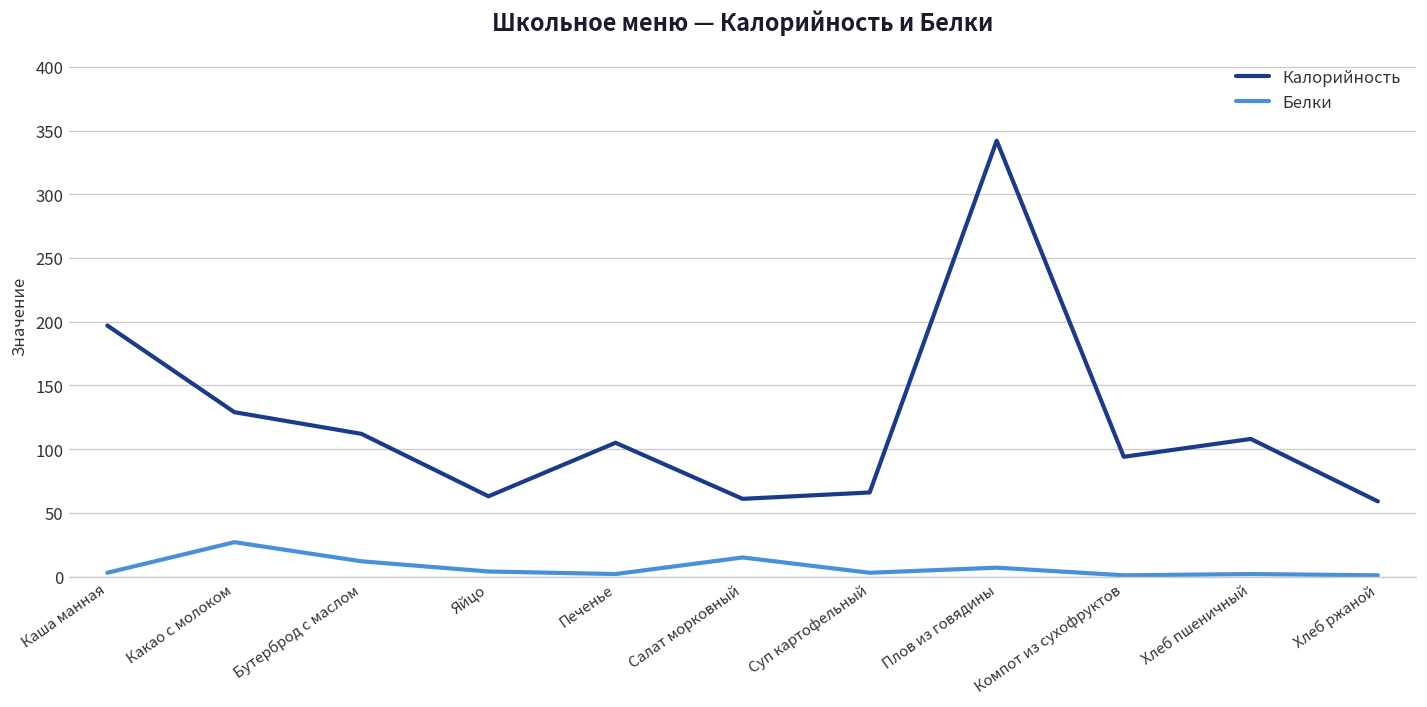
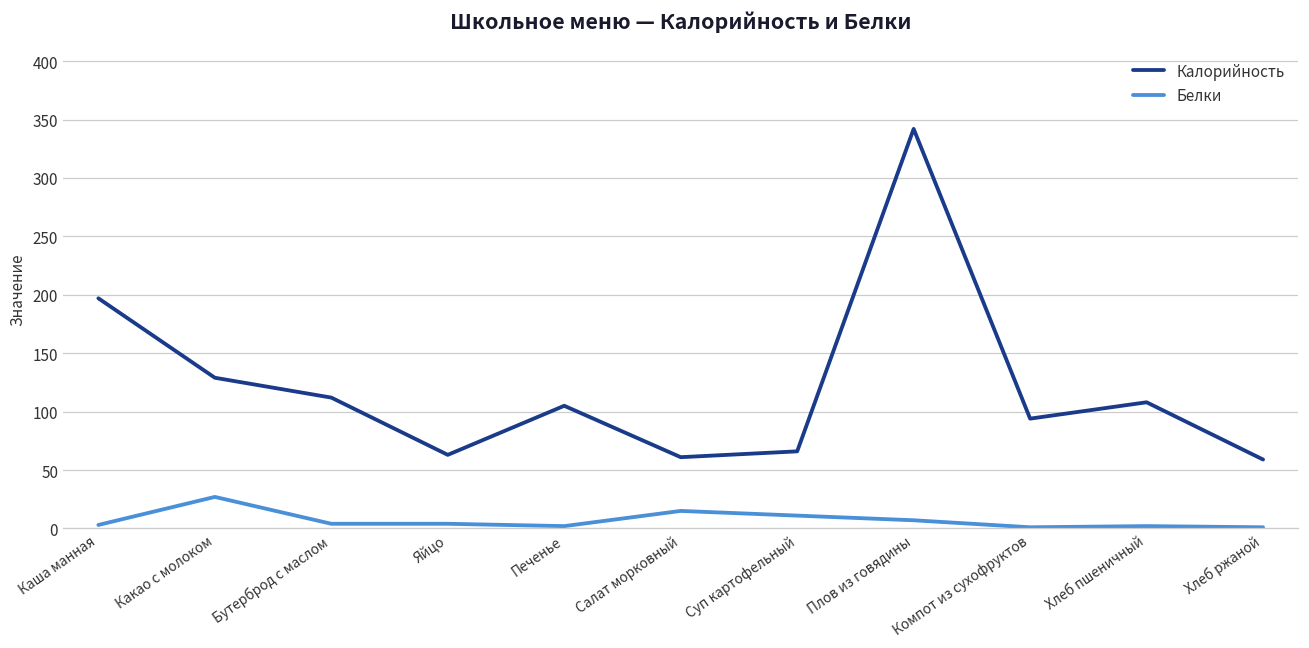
Белки, Бутерброд с маслом: 12 -> 4
Белки, Суп картофельный: 3 -> 11
